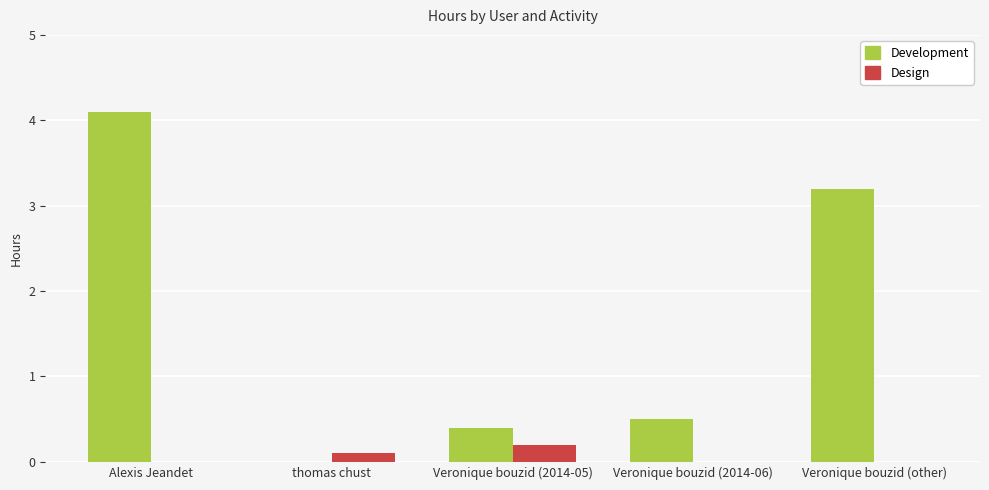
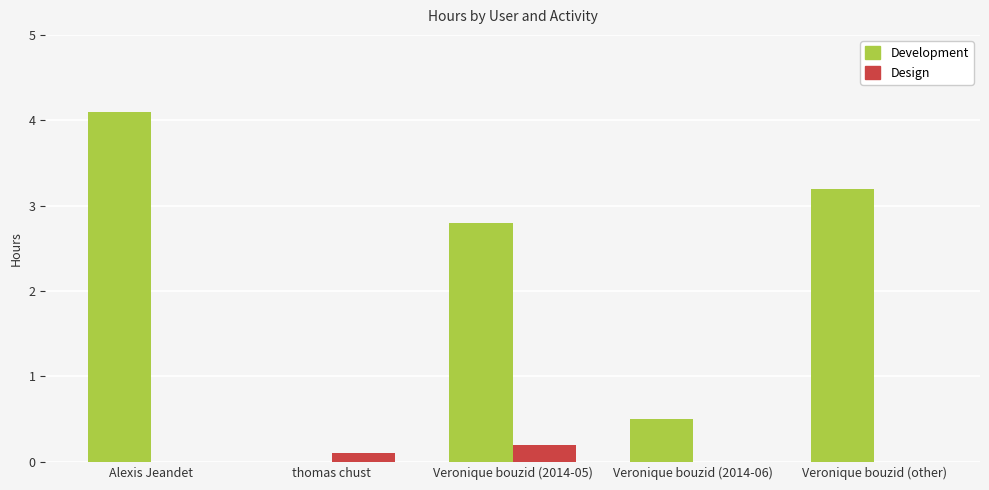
Development, Veronique bouzid (2014-05): 0.4 -> 2.8
